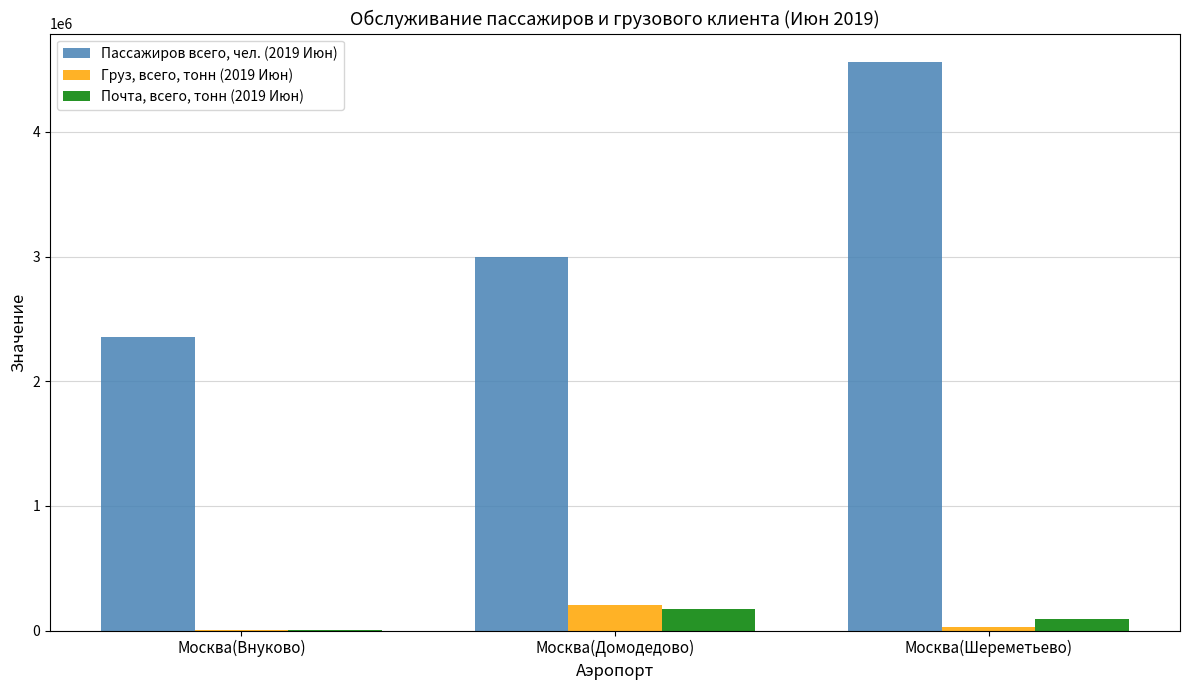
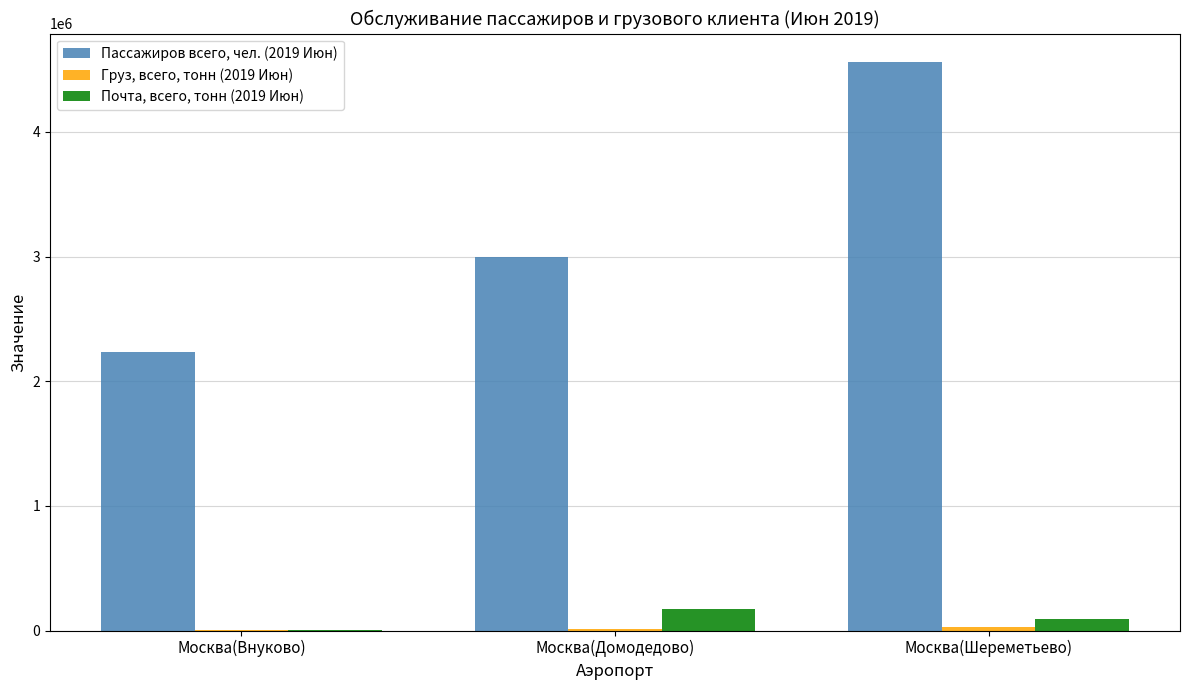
Пассажиров всего, чел. (2019 Июн), Москва(Внуково): 2350000 -> 2230000
Груз, всего, тонн (2019 Июн), Москва(Домодедово): 200000 -> 10000
